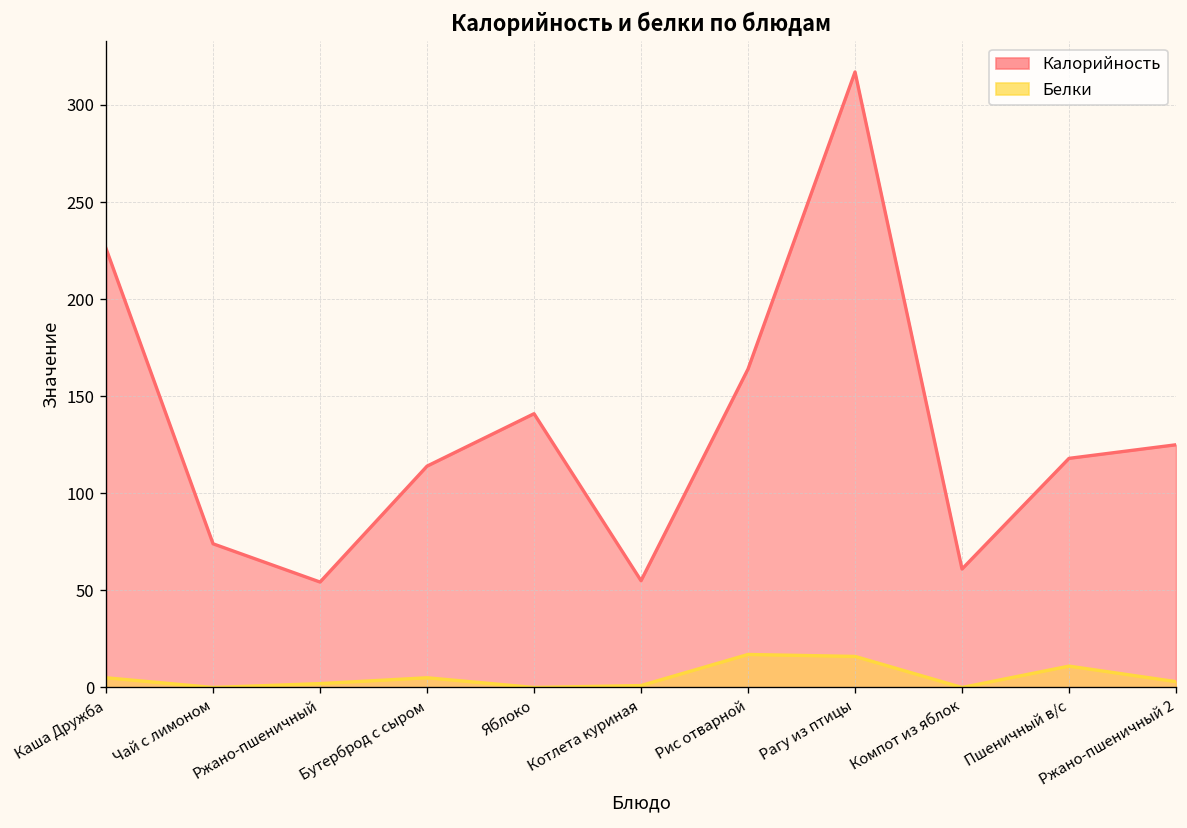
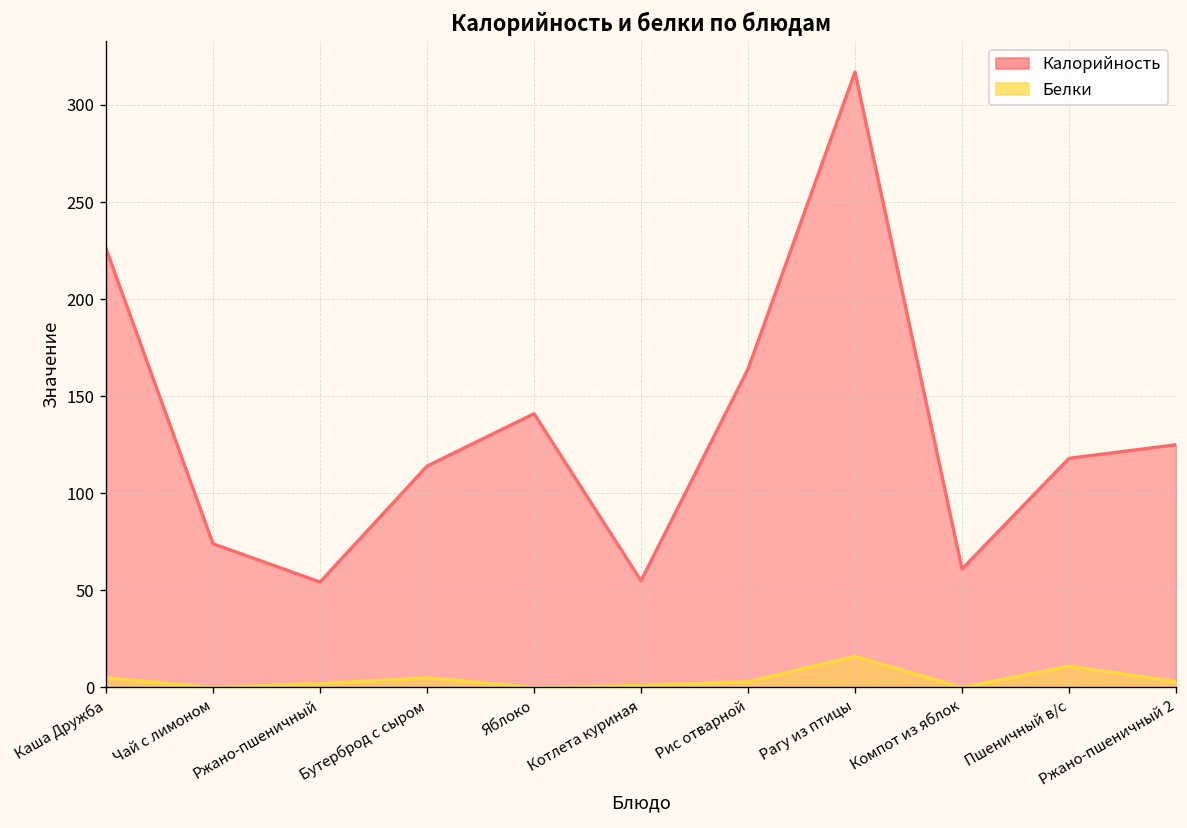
Белки, Рис отварной: 17 -> 3
